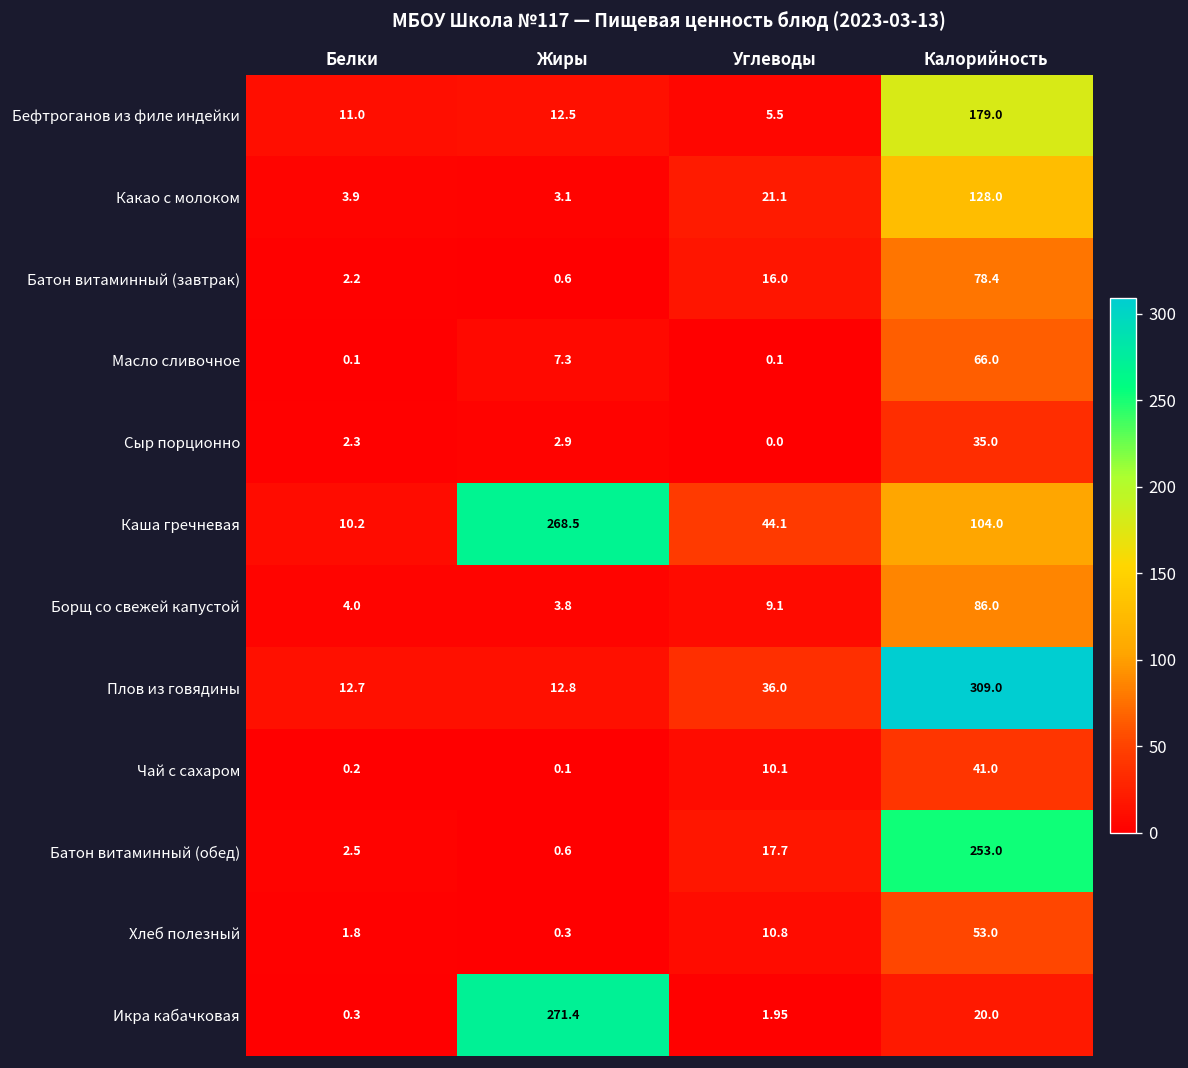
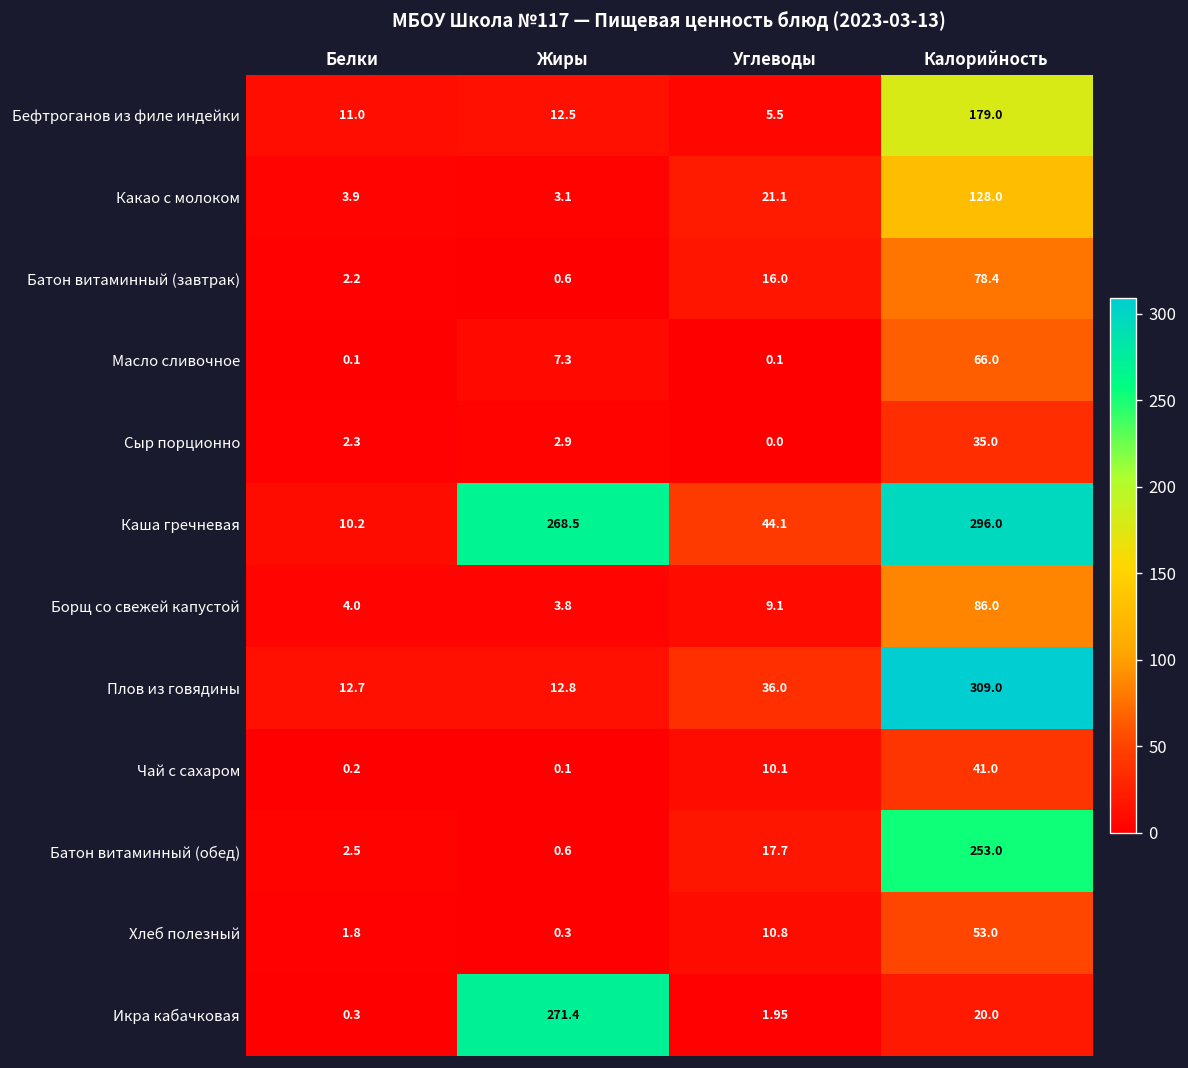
Каша гречневая, Калорийность: 104.0 -> 296.0
